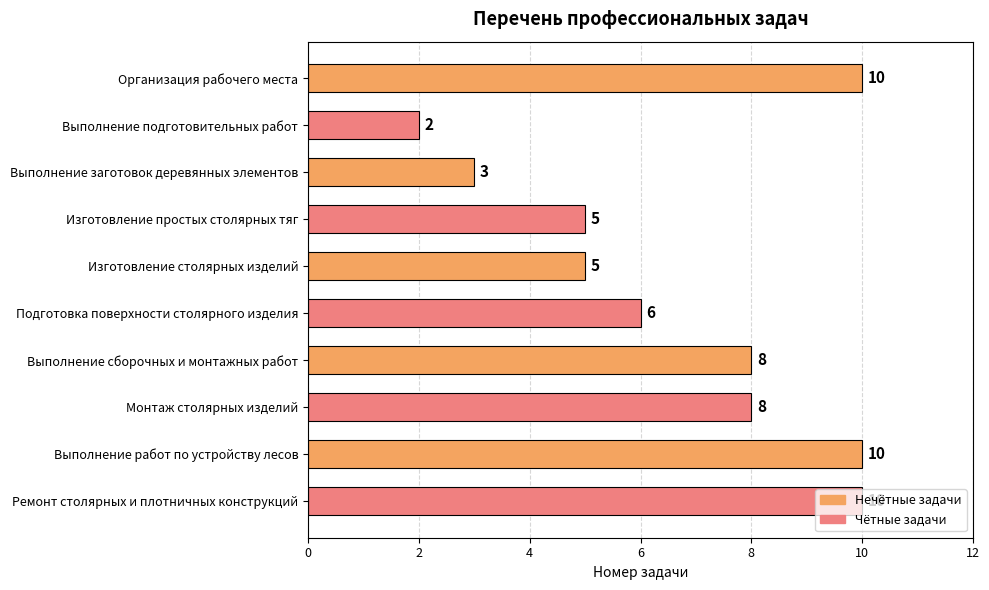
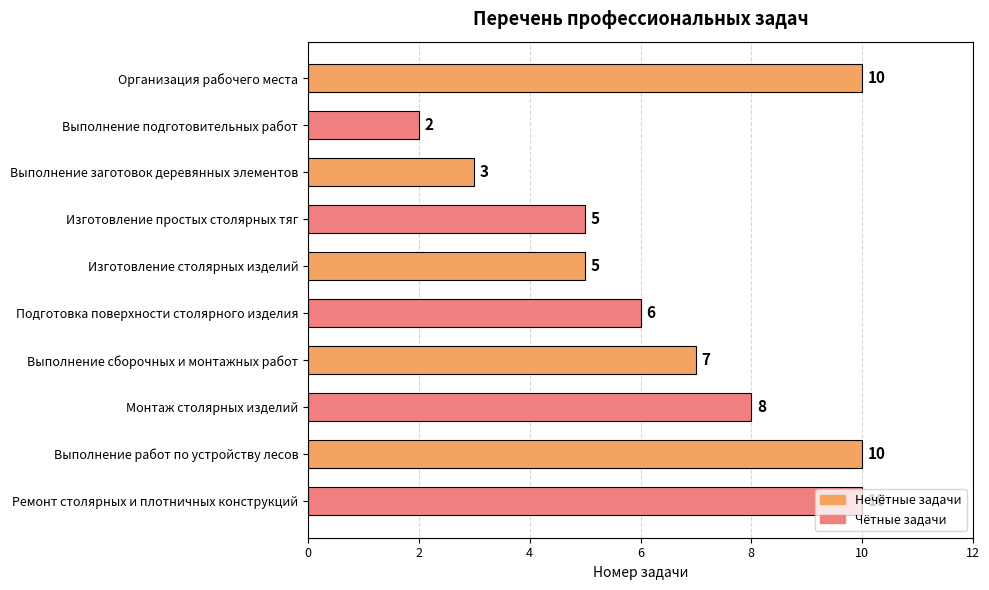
Выполнение сборочных и монтажных работ: 8 -> 7
